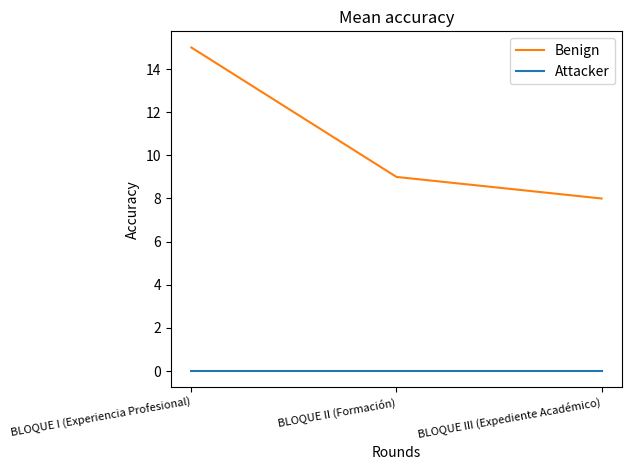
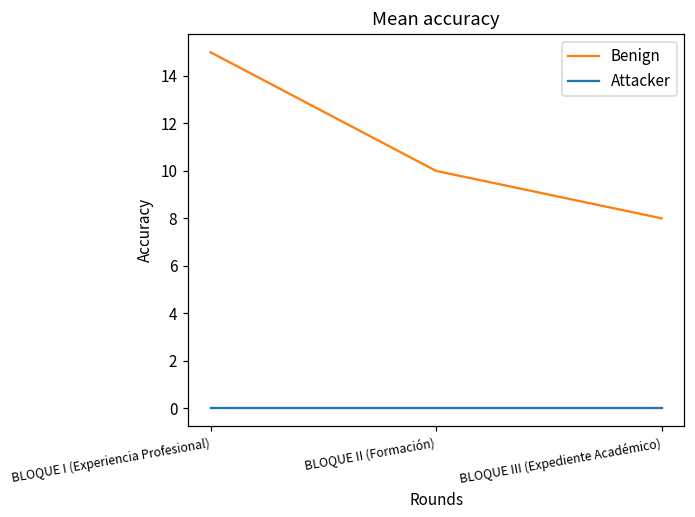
Benign, BLOQUE II (Formación): 9 -> 10
